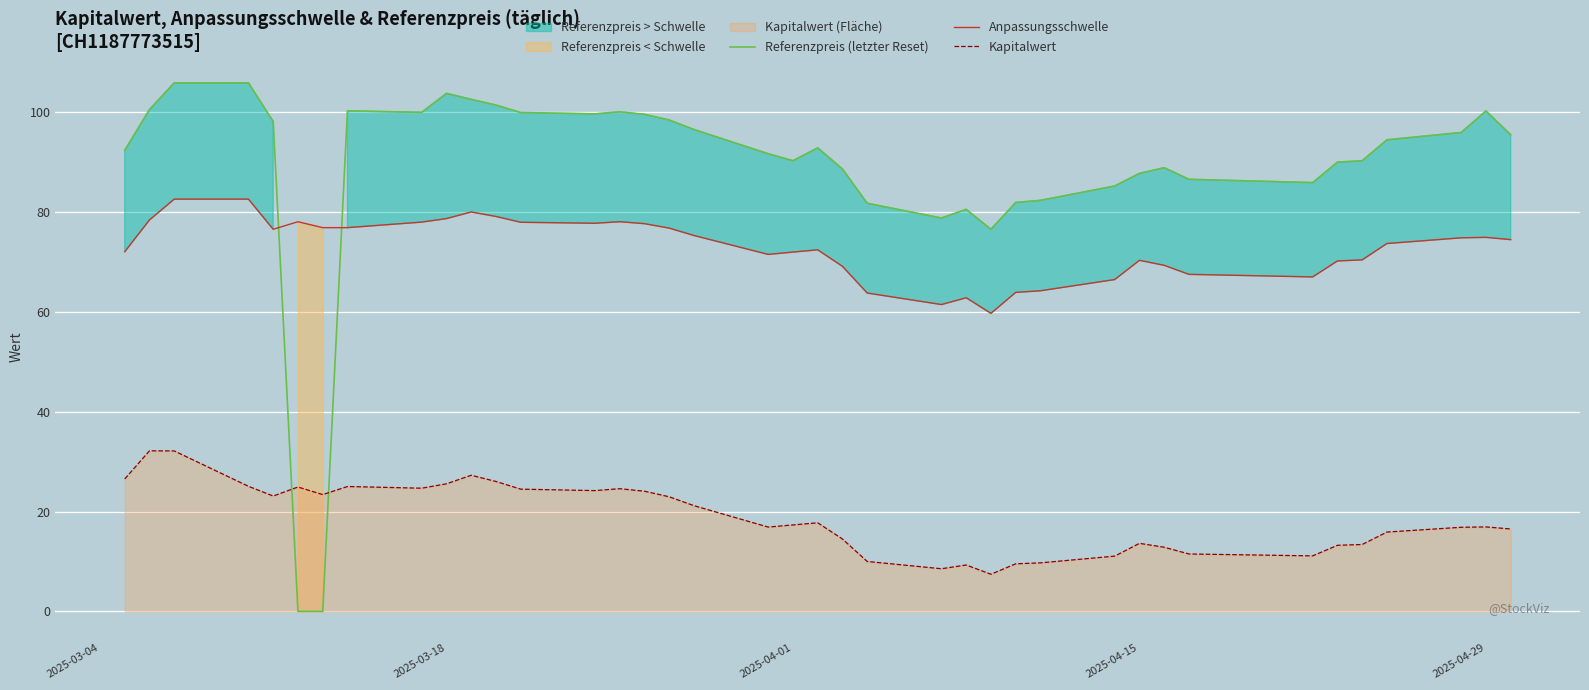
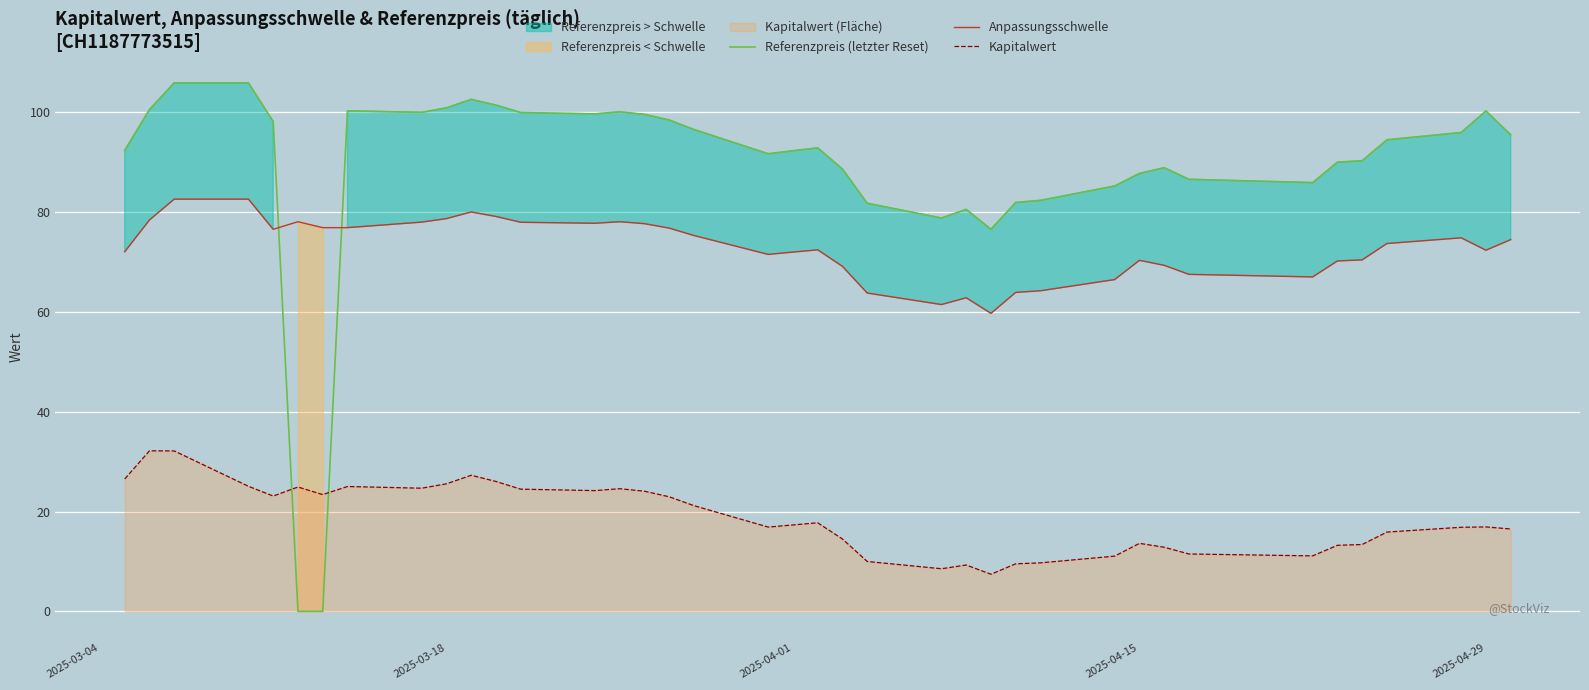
Referenzpreis (letzter Reset), 2025-03-18: 104 -> 101
Referenzpreis (letzter Reset), 2025-04-01: 90 -> 92
Anpassungsschwelle, 2025-04-29: 75 -> 72
